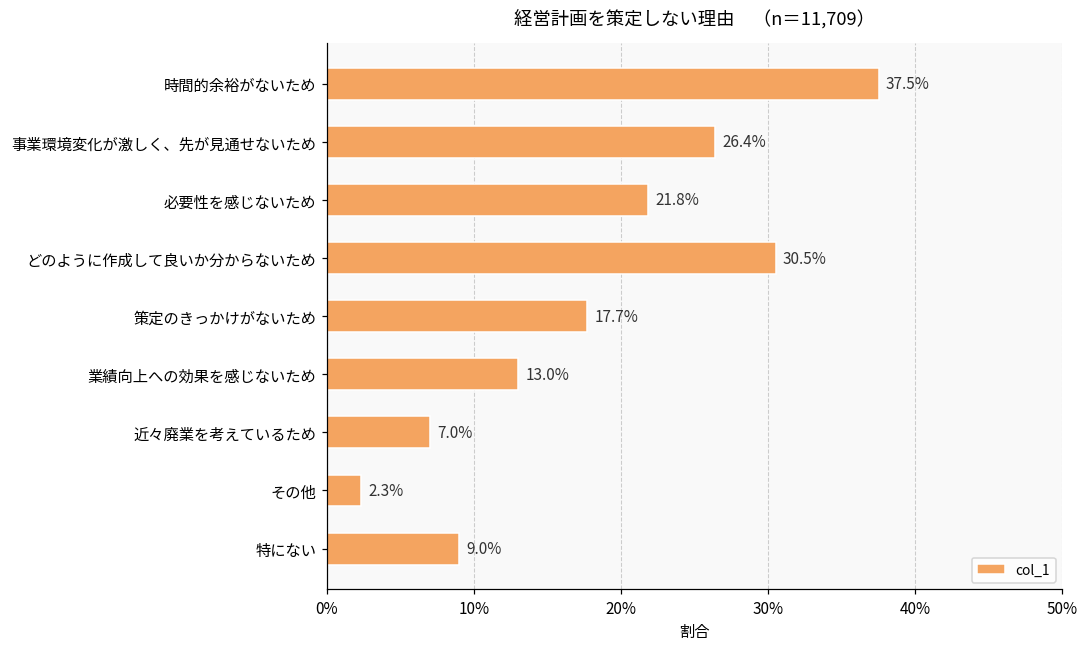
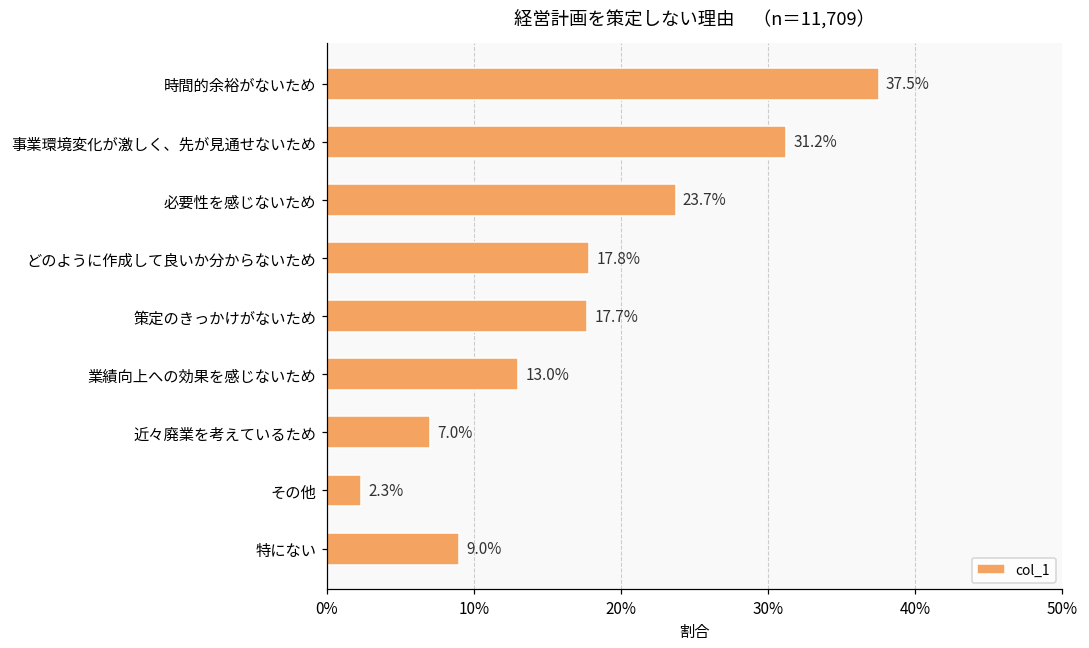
事業環境変化が激しく、先が見通せないため: 26.4% -> 31.2%
必要性を感じないため: 21.8% -> 23.7%
どのように作成して良いか分からないため: 30.5% -> 17.8%
